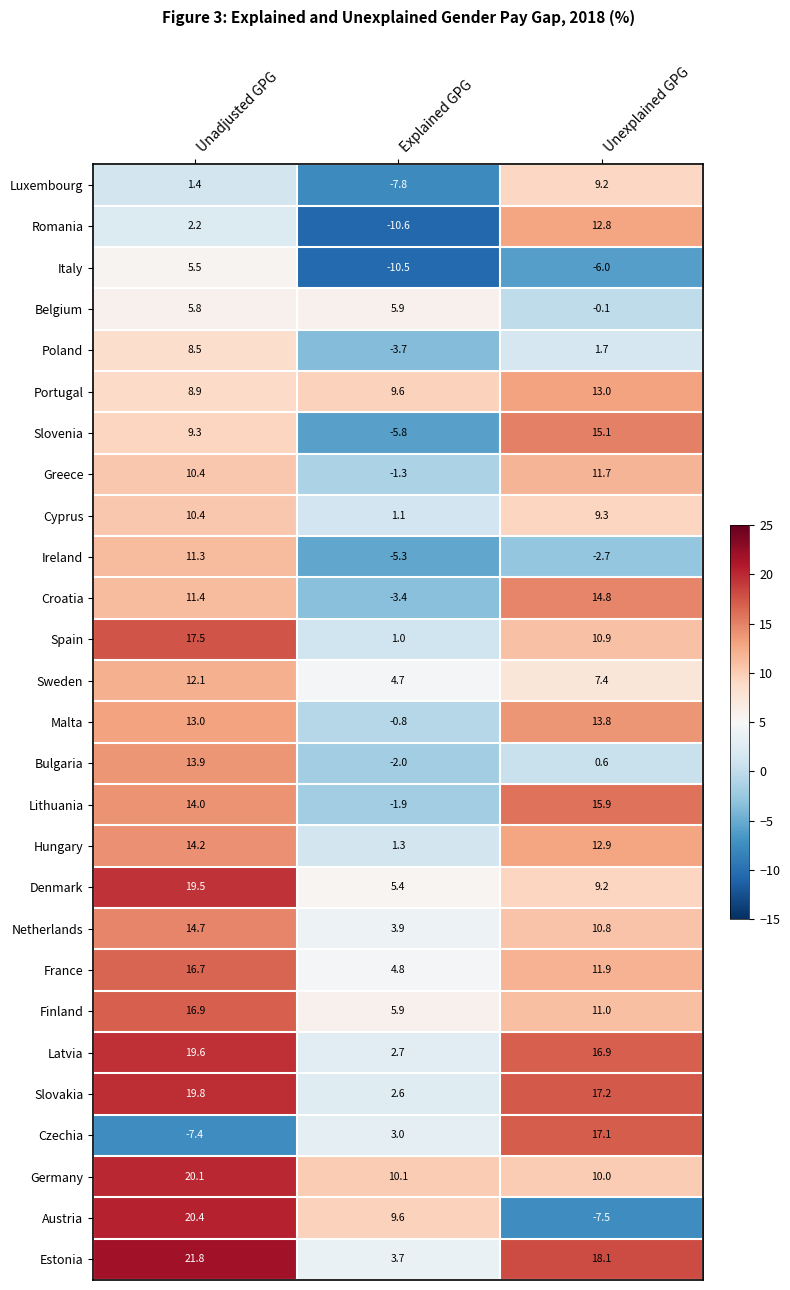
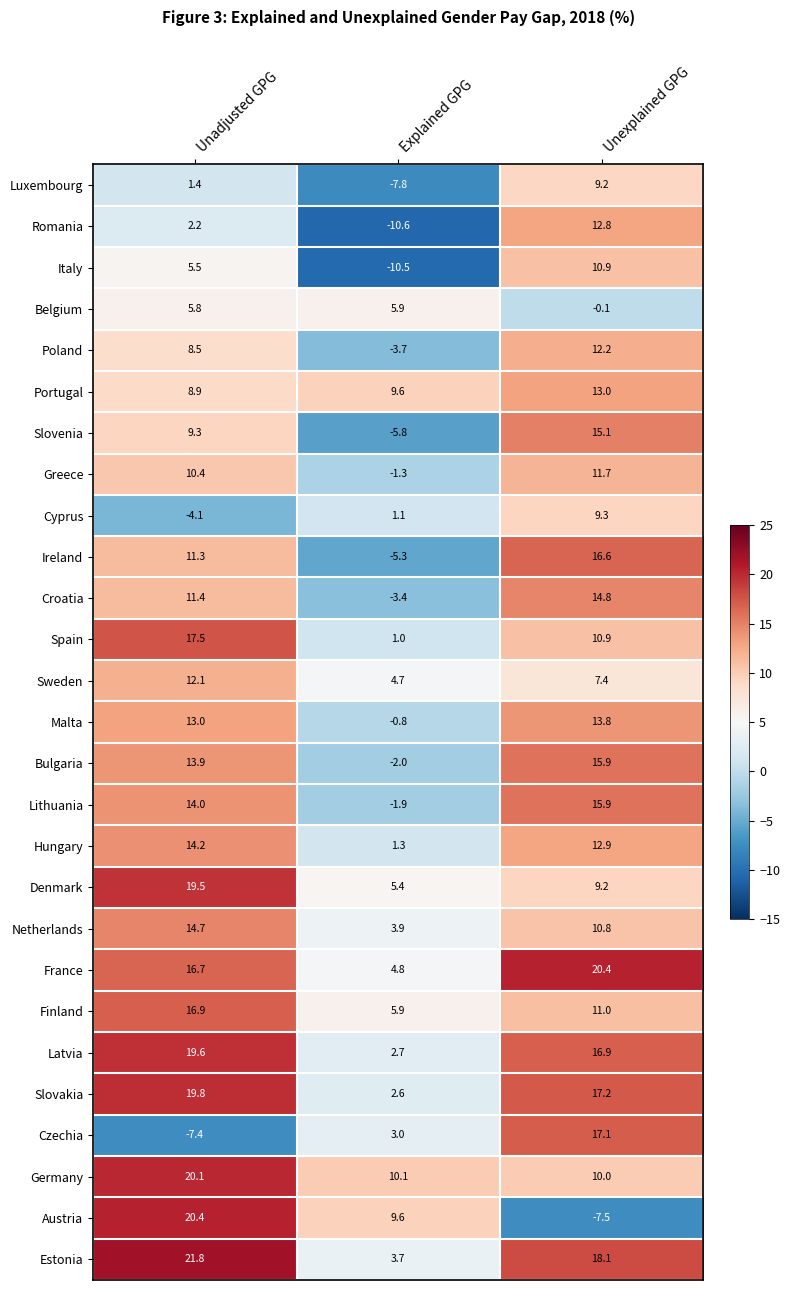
Italy, Unexplained GPG: -6.0 -> 10.9
Poland, Unexplained GPG: 1.7 -> 12.2
Cyprus, Unadjusted GPG: 10.4 -> -4.1
Ireland, Unexplained GPG: -2.7 -> 16.6
Bulgaria, Unexplained GPG: 0.6 -> 15.9
France, Unexplained GPG: 11.9 -> 20.4
